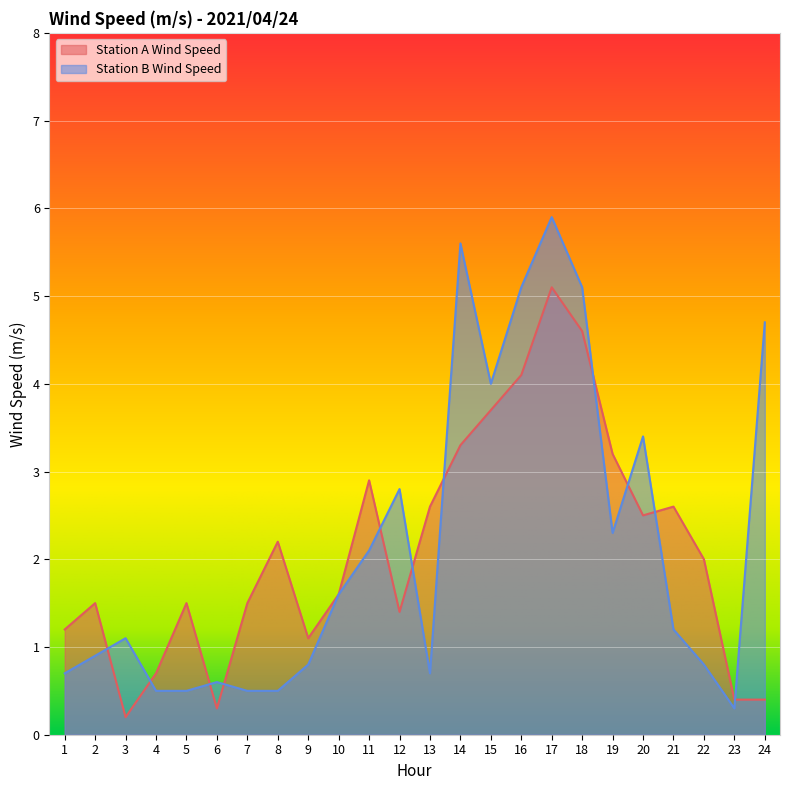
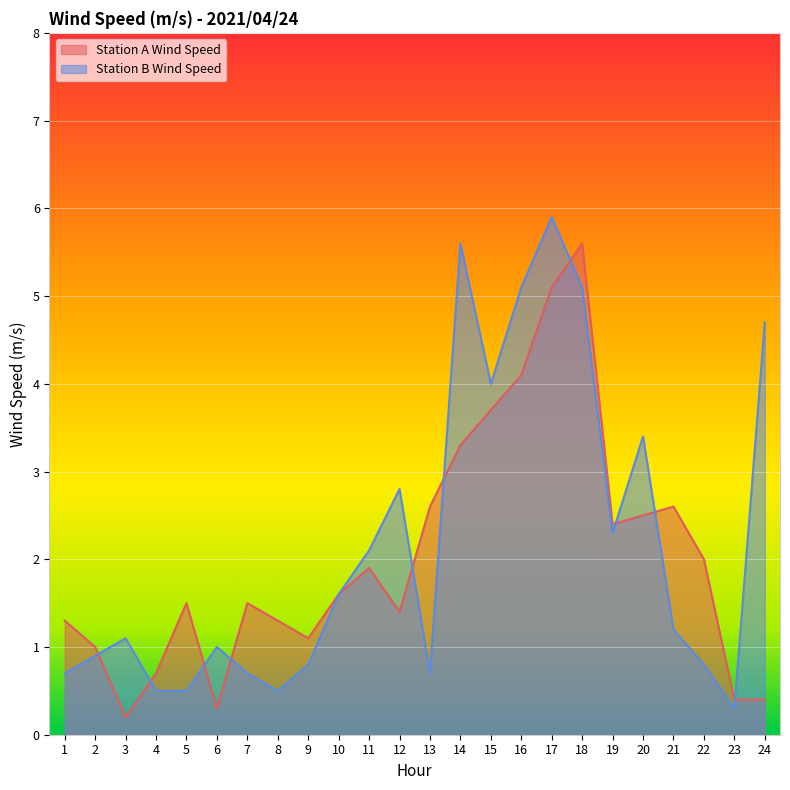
Station A Wind Speed, 1: 1.2 -> 1.3
Station A Wind Speed, 2: 1.5 -> 1.0
Station B Wind Speed, 6: 0.6 -> 1.0
Station B Wind Speed, 7: 0.5 -> 0.7
Station A Wind Speed, 8: 2.2 -> 1.3
Station A Wind Speed, 11: 2.9 -> 1.9
Station A Wind Speed, 18: 4.6 -> 5.6
Station A Wind Speed, 19: 3.2 -> 2.4
